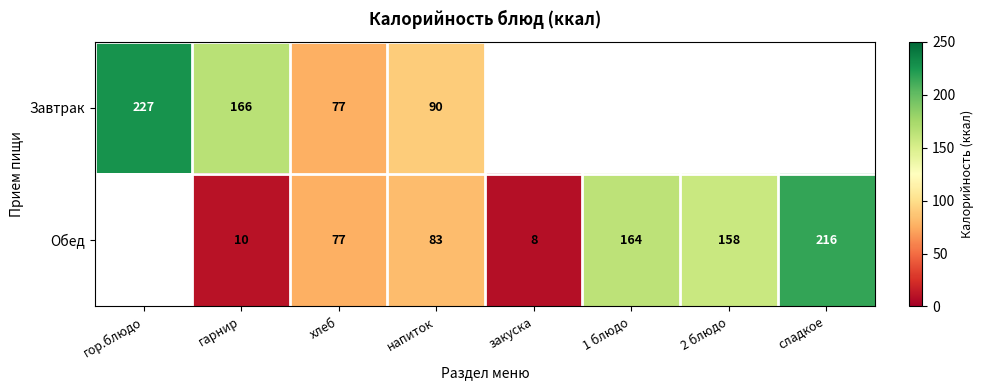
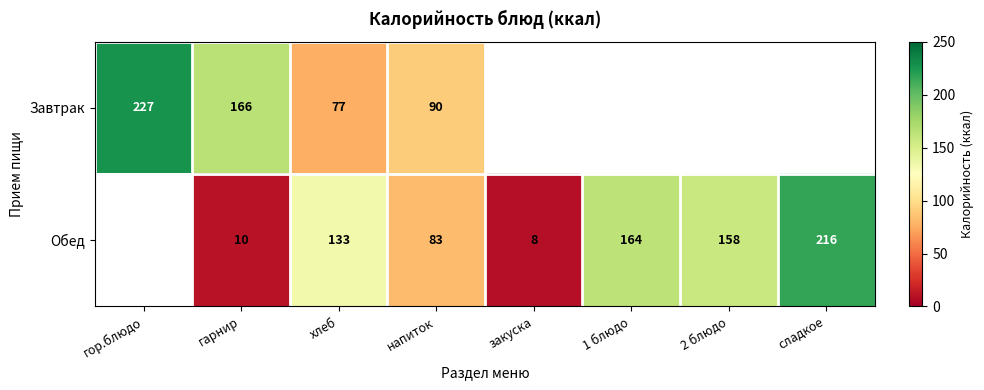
Обед, хлеб: 77 -> 133
